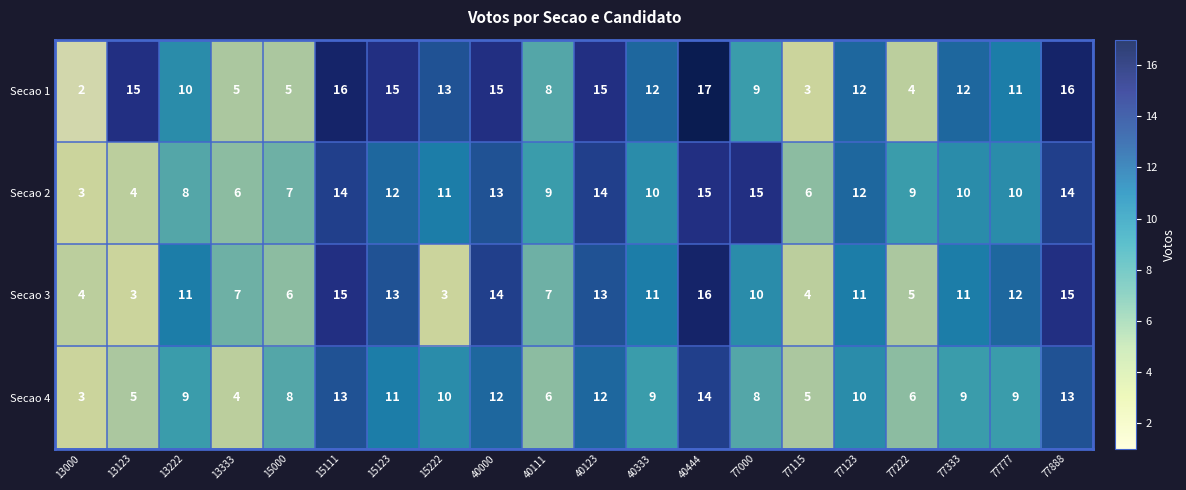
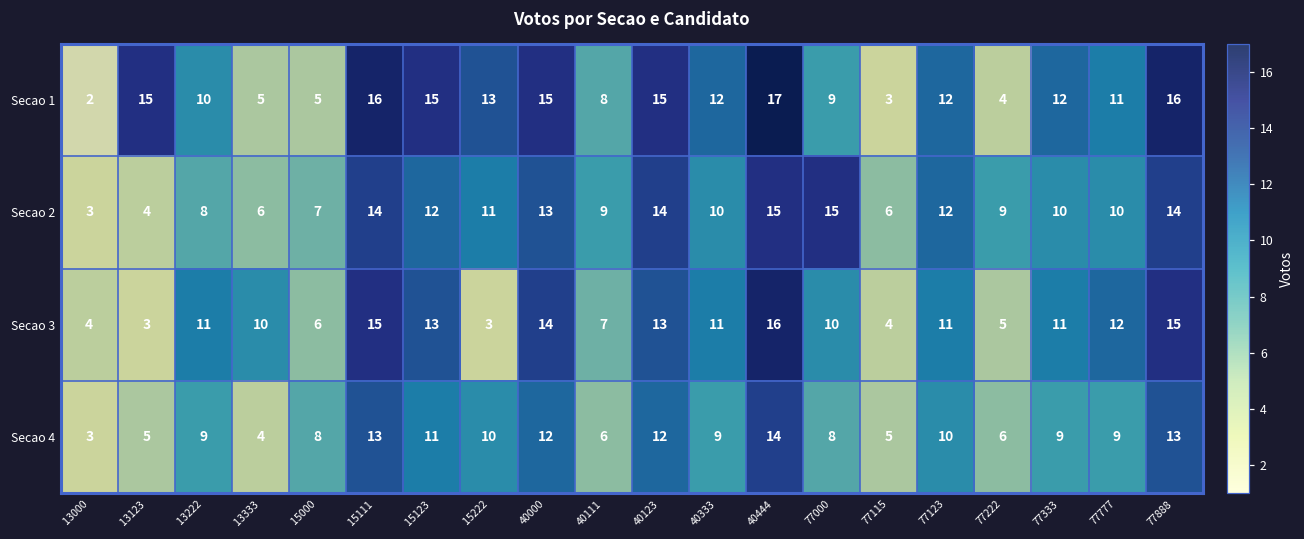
Secao 3, 13333: 7 -> 10
